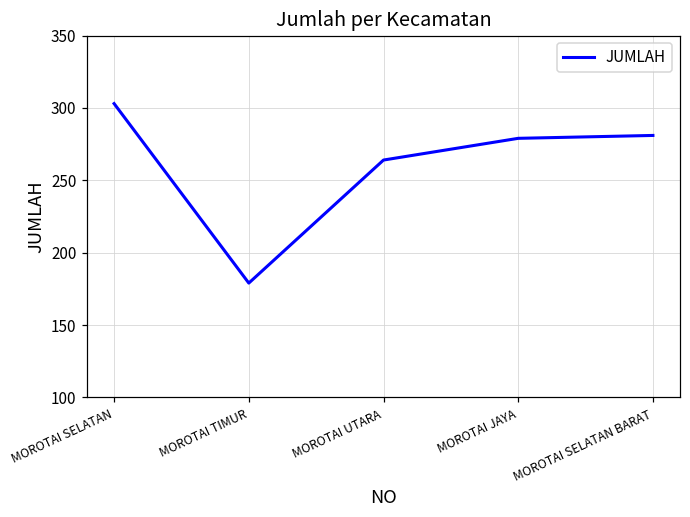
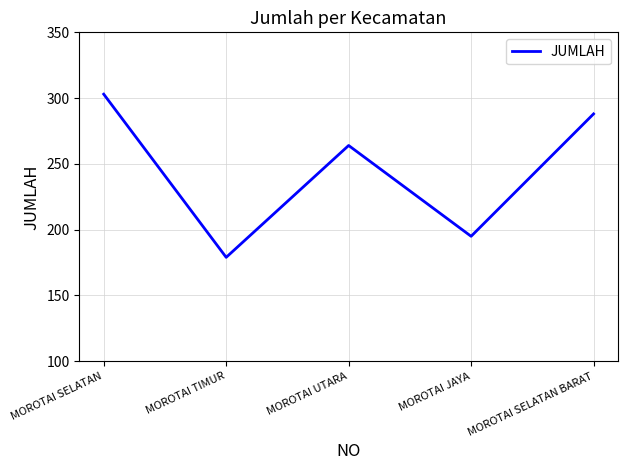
MOROTAI JAYA: 279 -> 195
MOROTAI SELATAN BARAT: 281 -> 288
